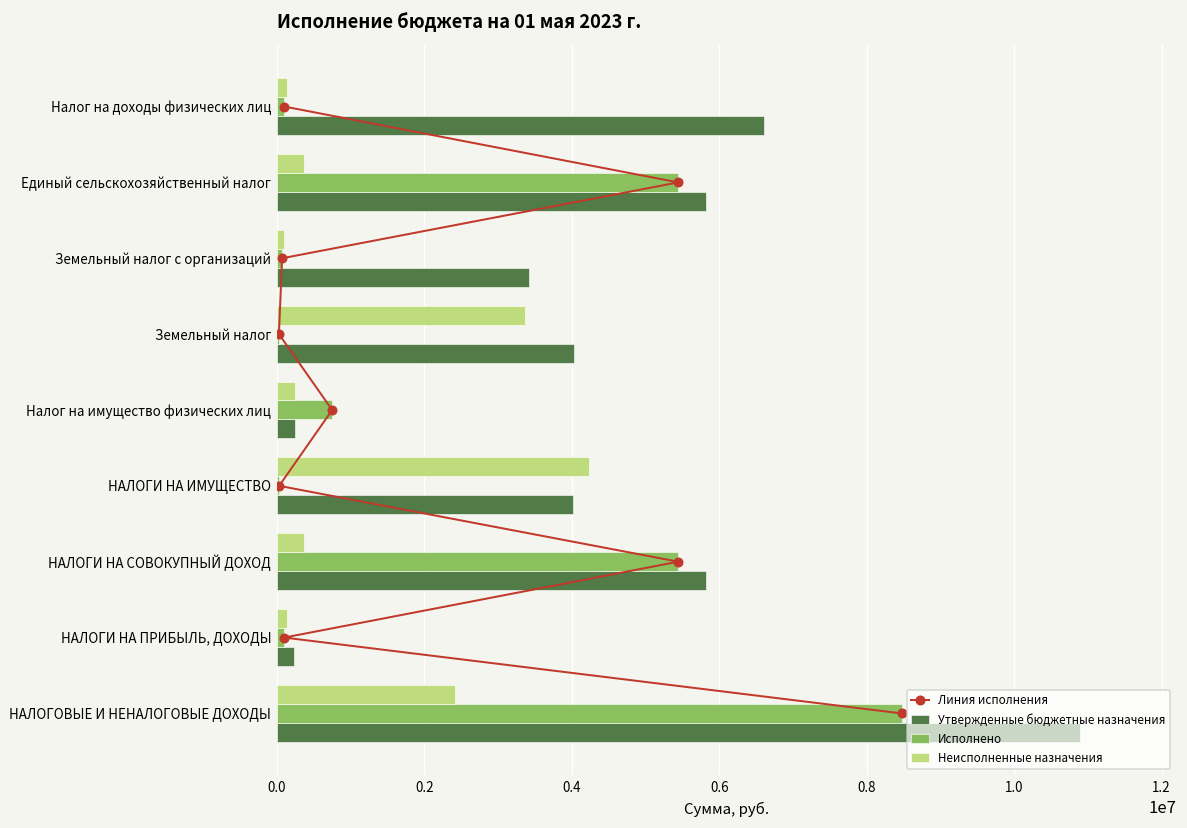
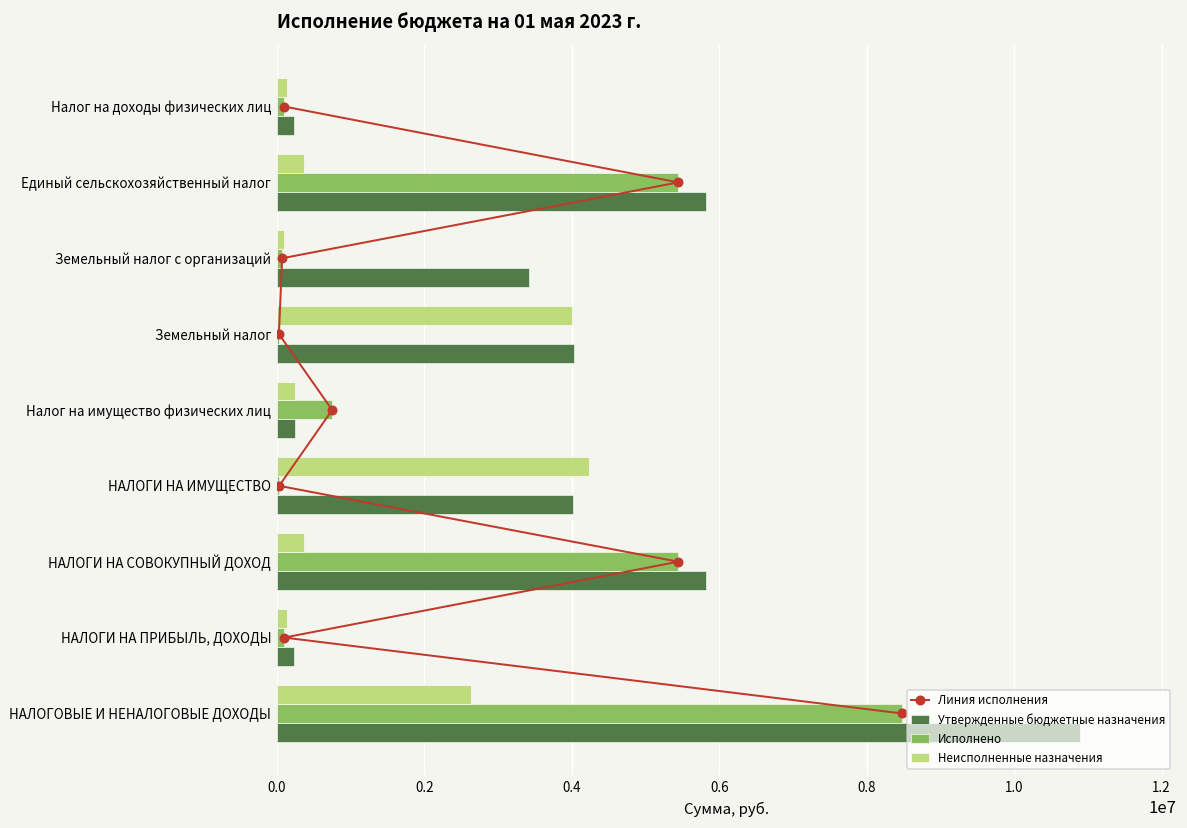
Утвержденные бюджетные назначения, Налог на доходы физических лиц: 6600000 -> 200000
Неисполненные назначения, Земельный налог: 3400000 -> 4000000
Неисполненные назначения, НАЛОГОВЫЕ И НЕНАЛОГОВЫЕ ДОХОДЫ: 2400000 -> 2600000
